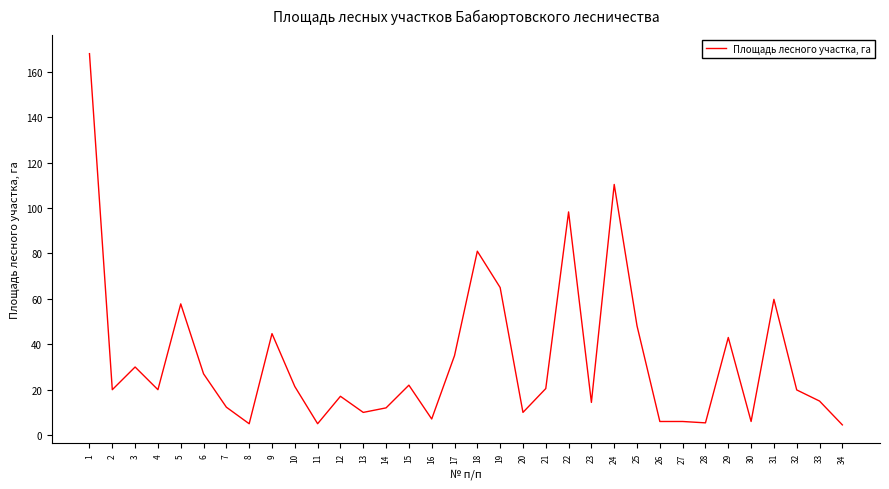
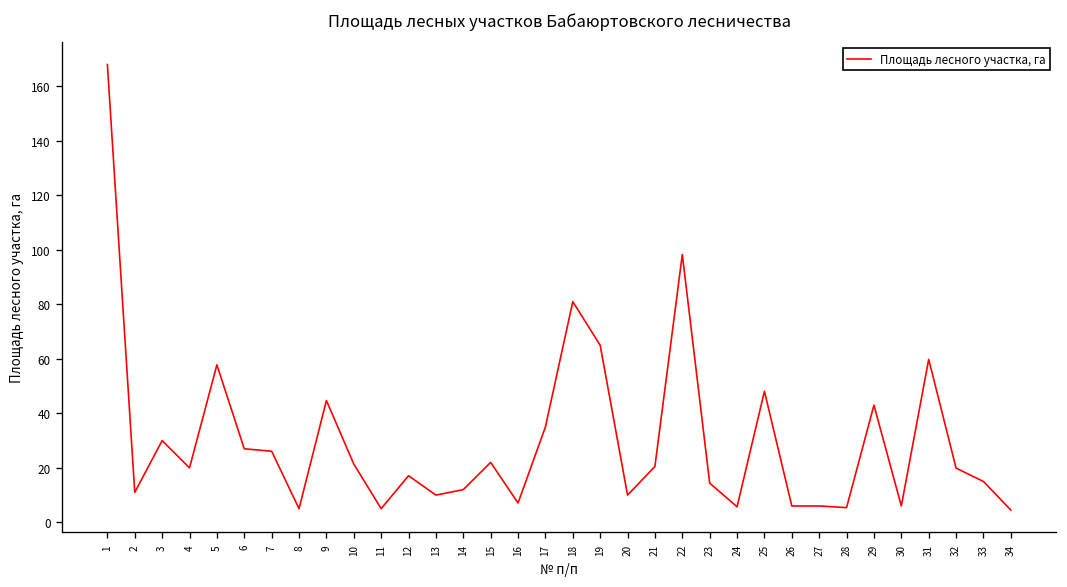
2: 20 -> 11
7: 12 -> 26
24: 110 -> 6
